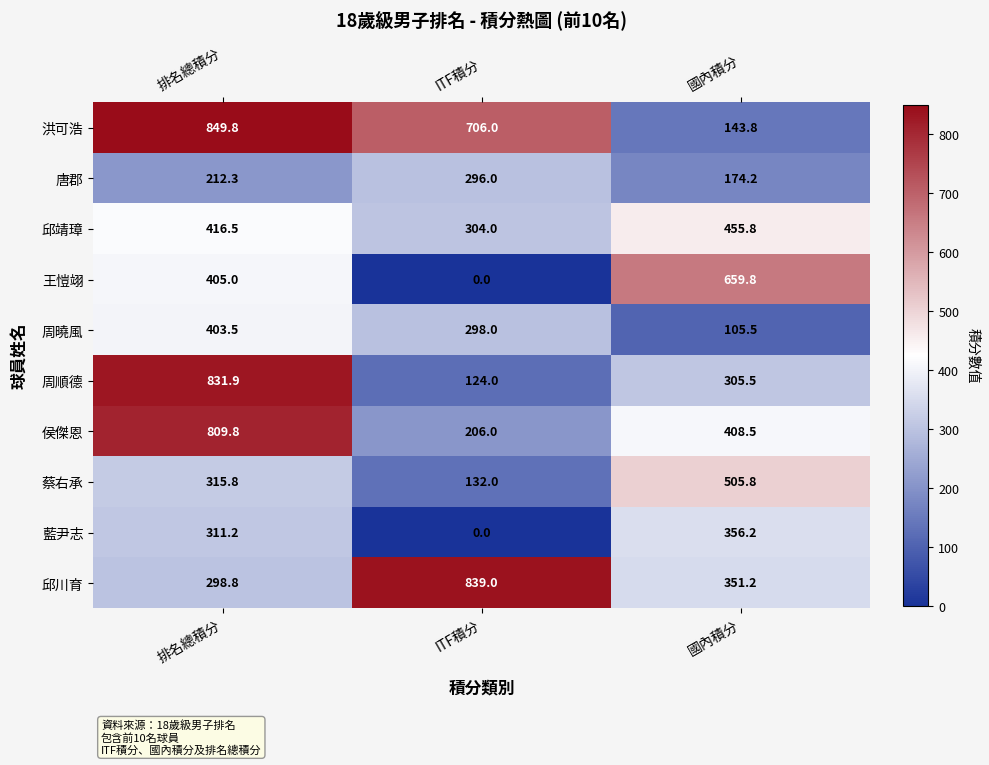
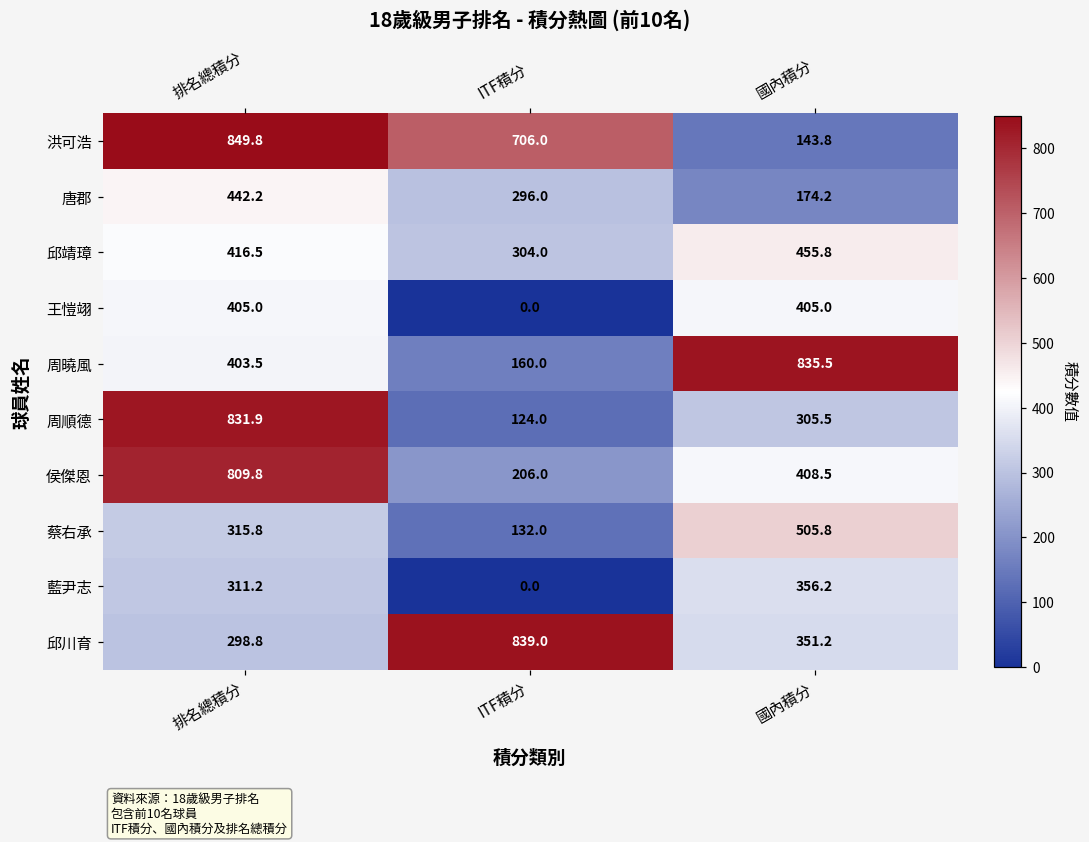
唐郡, 排名總積分: 212.3 -> 442.2
王愷翊, 國內積分: 659.8 -> 405.0
周曉風, ITF積分: 298.0 -> 160.0
周曉風, 國內積分: 105.5 -> 835.5
